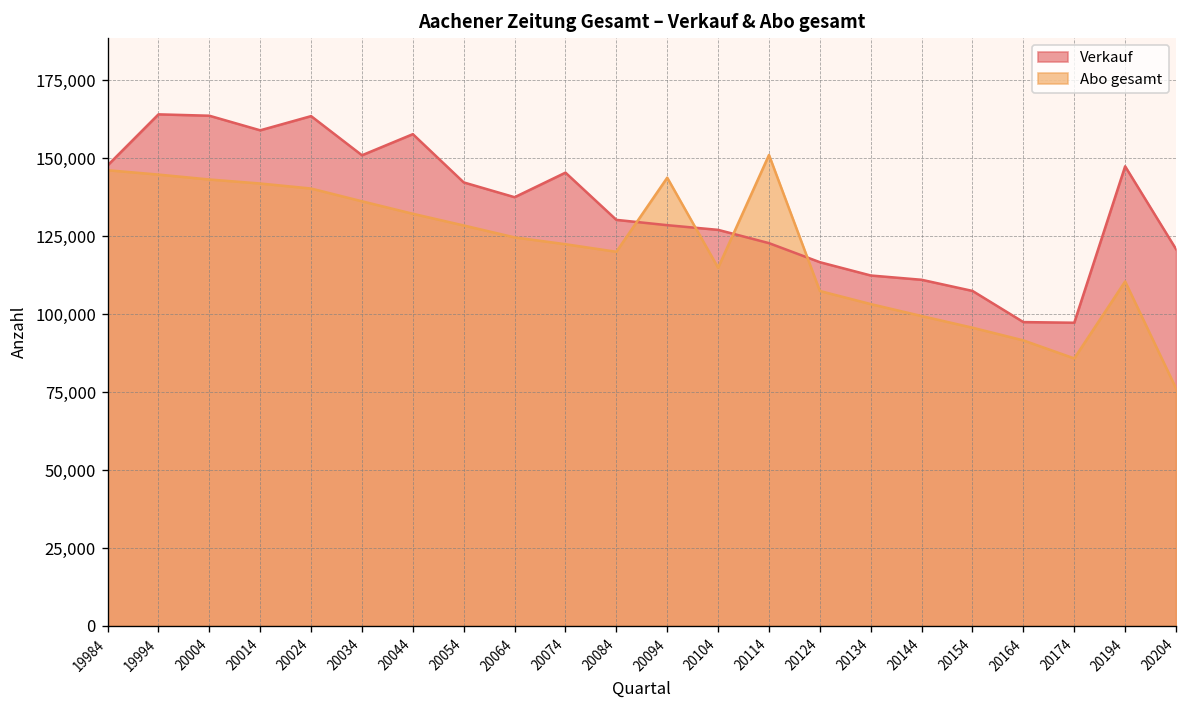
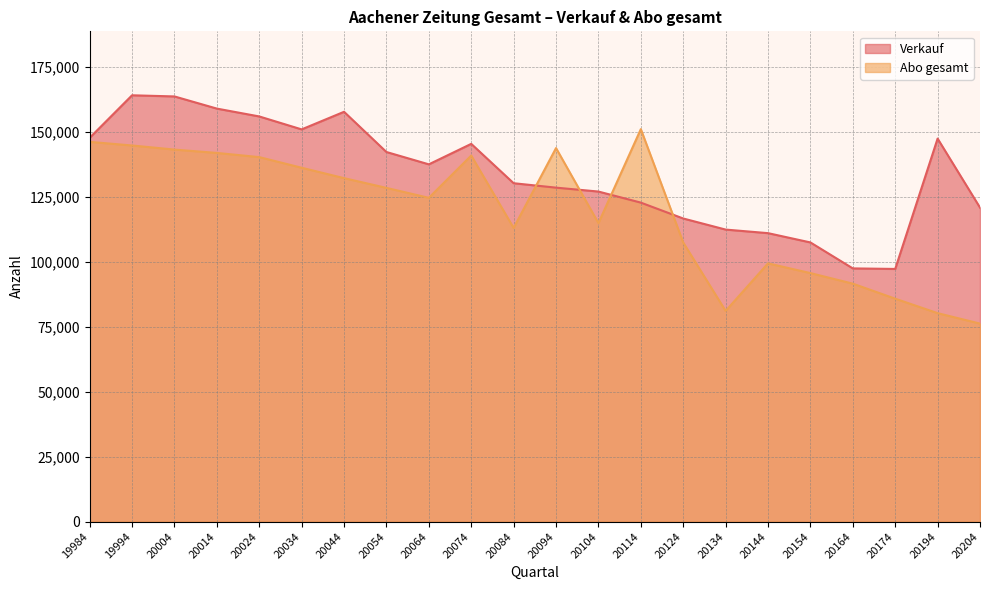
Verkauf, 20024: 164,000 -> 156,000
Abo gesamt, 20074: 122,000 -> 141,000
Abo gesamt, 20084: 120,000 -> 113,000
Abo gesamt, 20134: 103,000 -> 81,000
Abo gesamt, 20194: 111,000 -> 80,000
